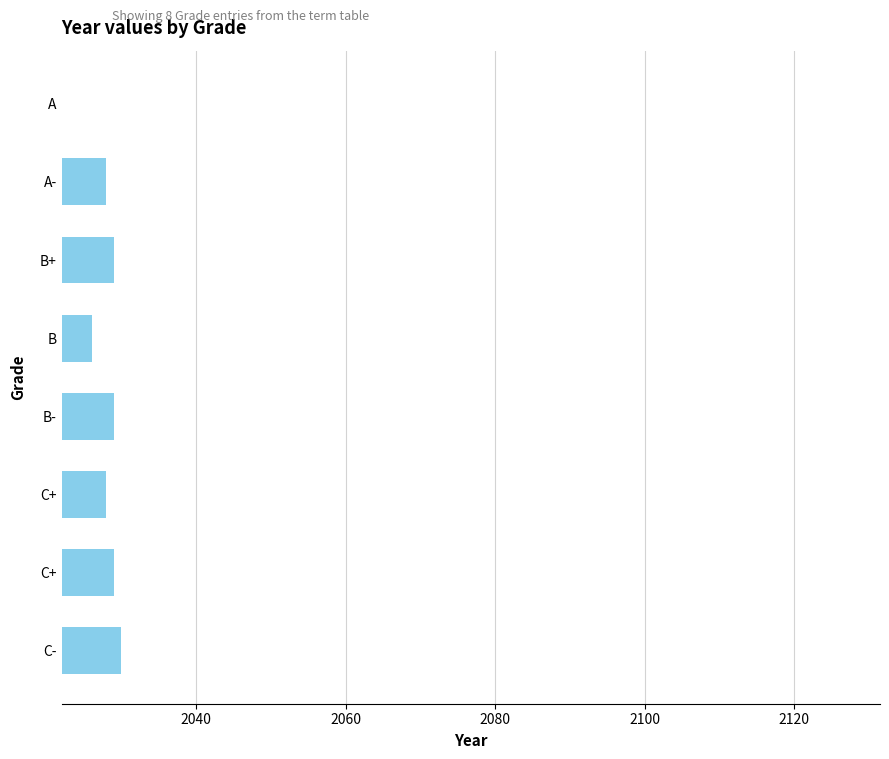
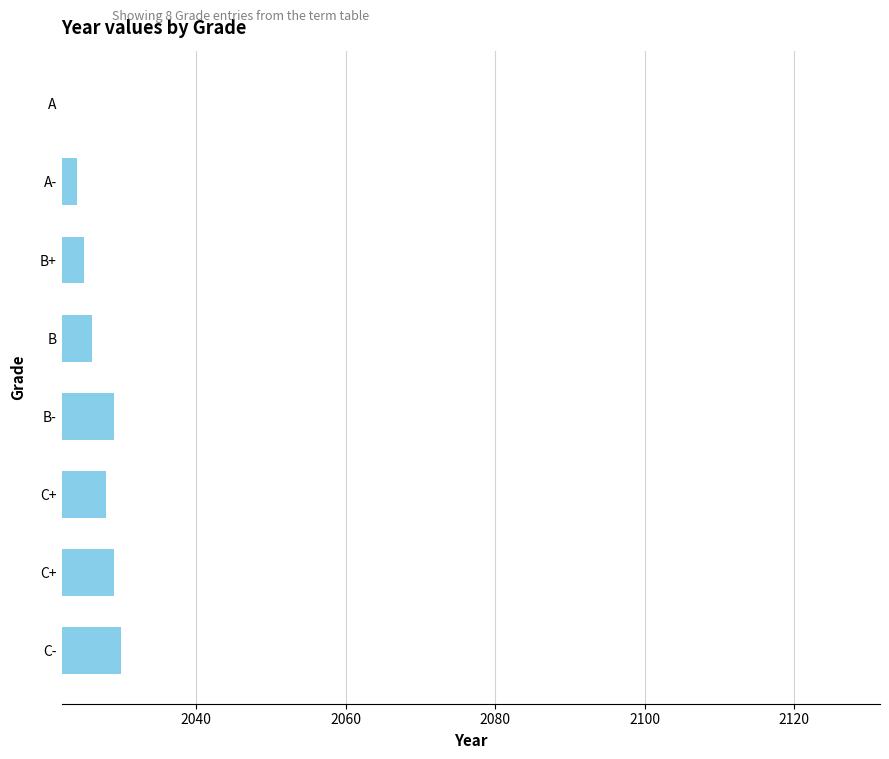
A-: 2028 -> 2024
B+: 2029 -> 2025
